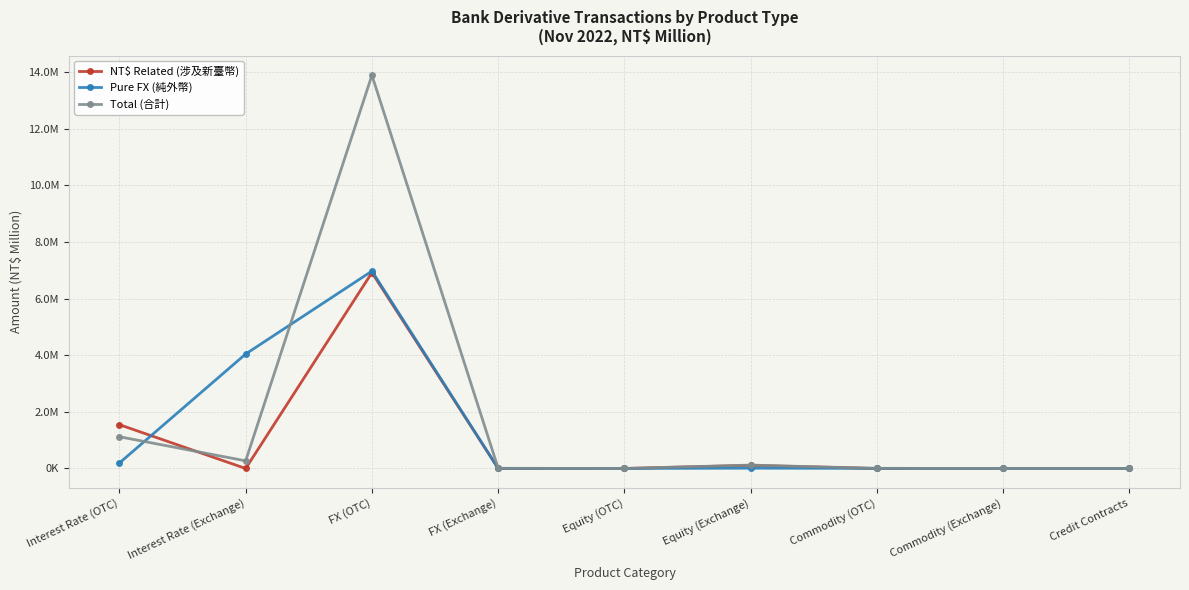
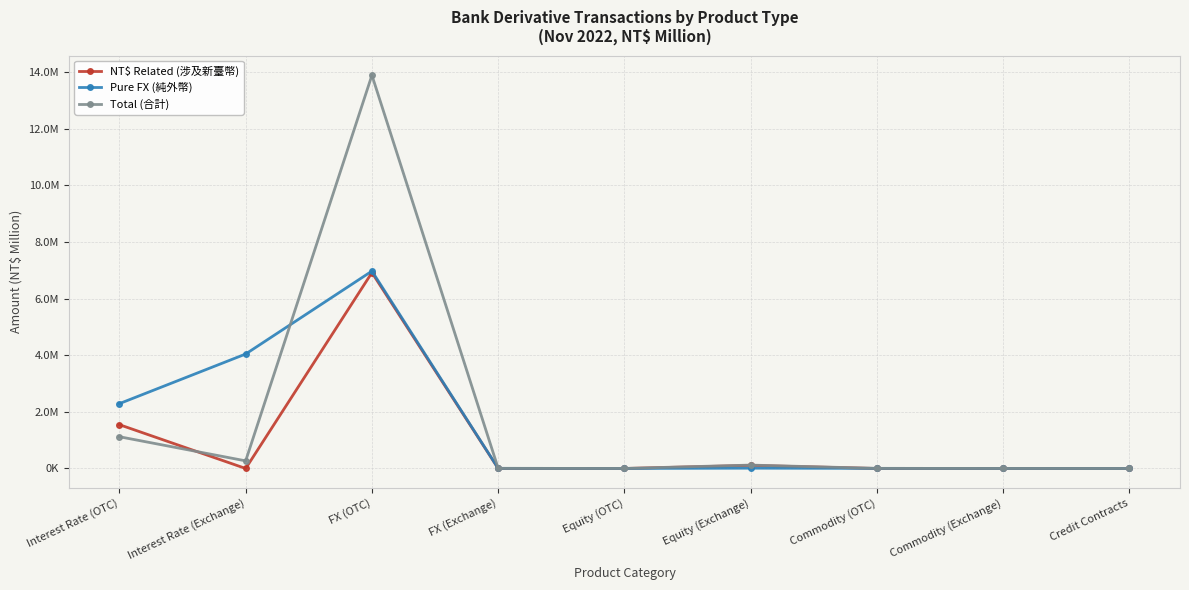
Pure FX (純外幣), Interest Rate (OTC): 200000 -> 2300000
